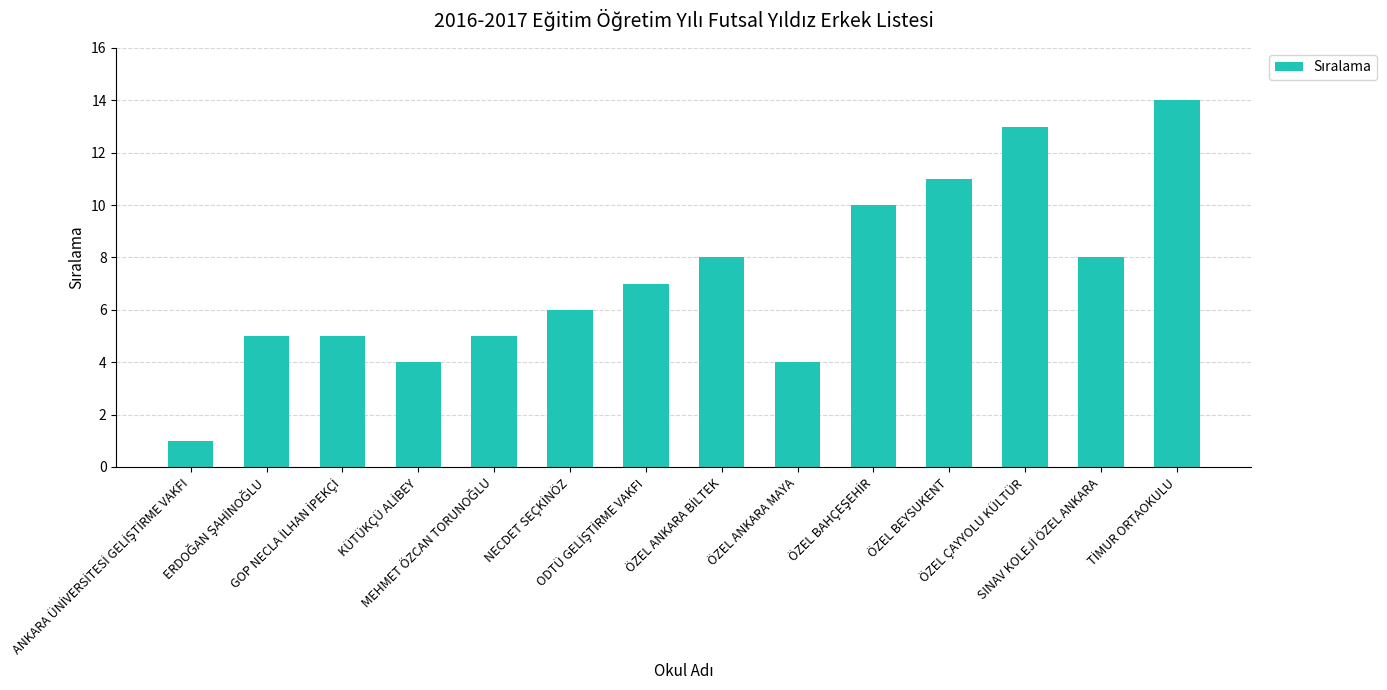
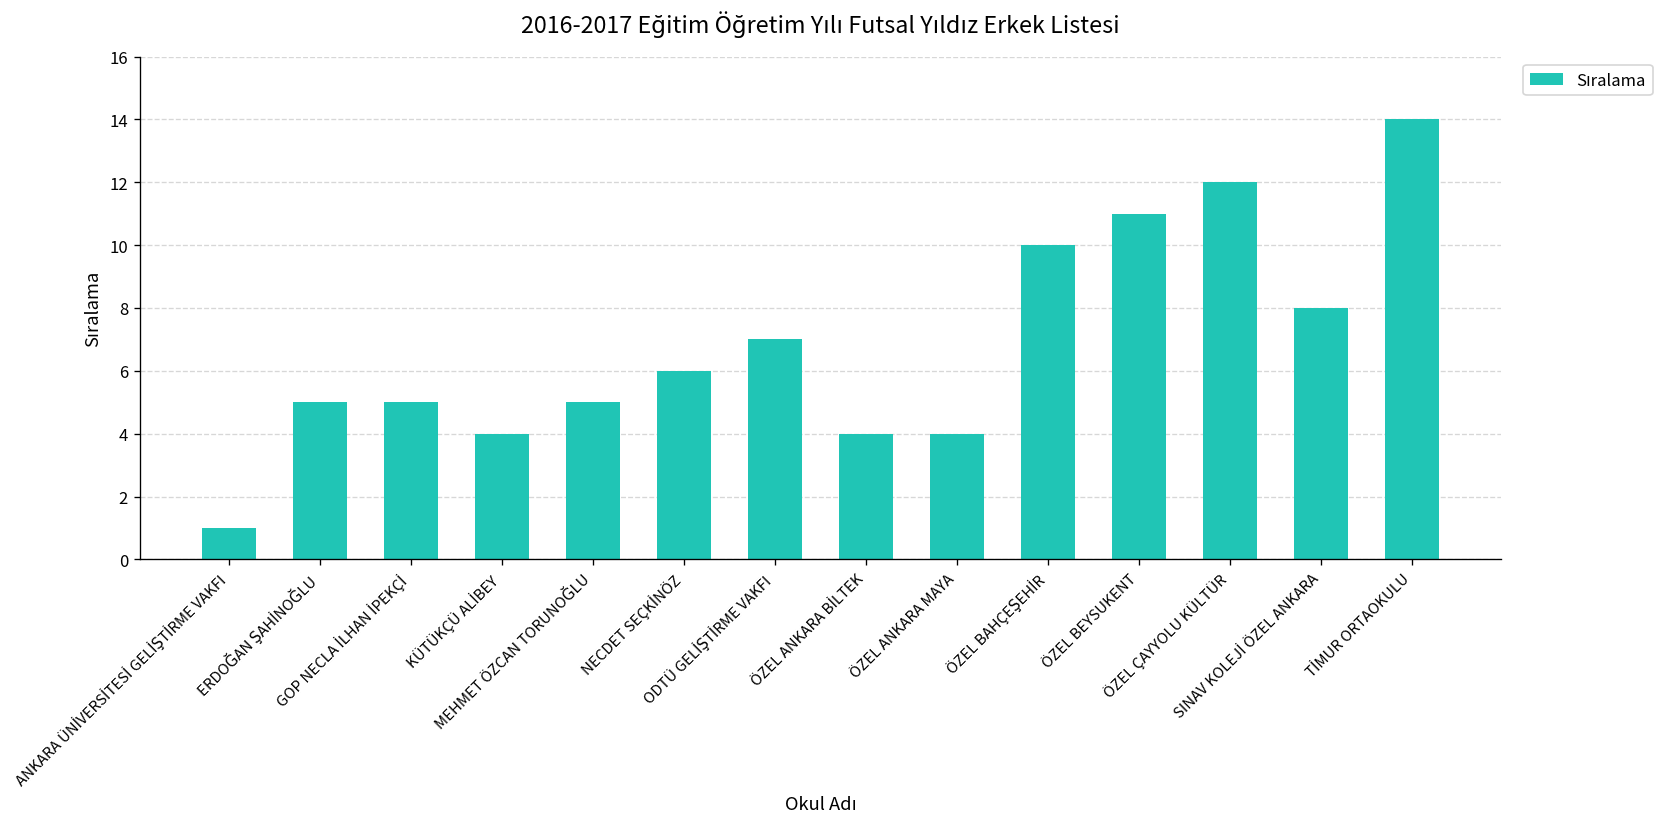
ÖZEL ANKARA BİLTEK: 8 -> 4
ÖZEL ÇAYYOLU KÜLTÜR: 13 -> 12
